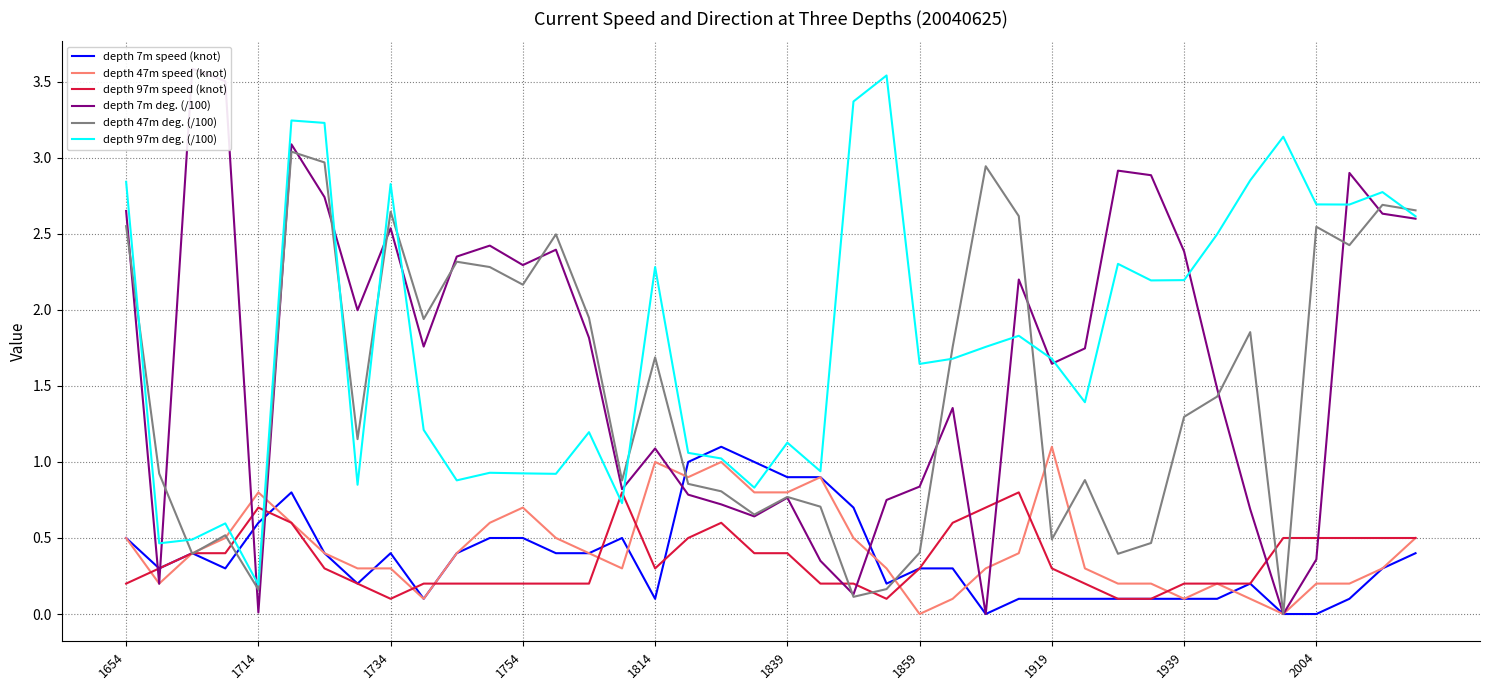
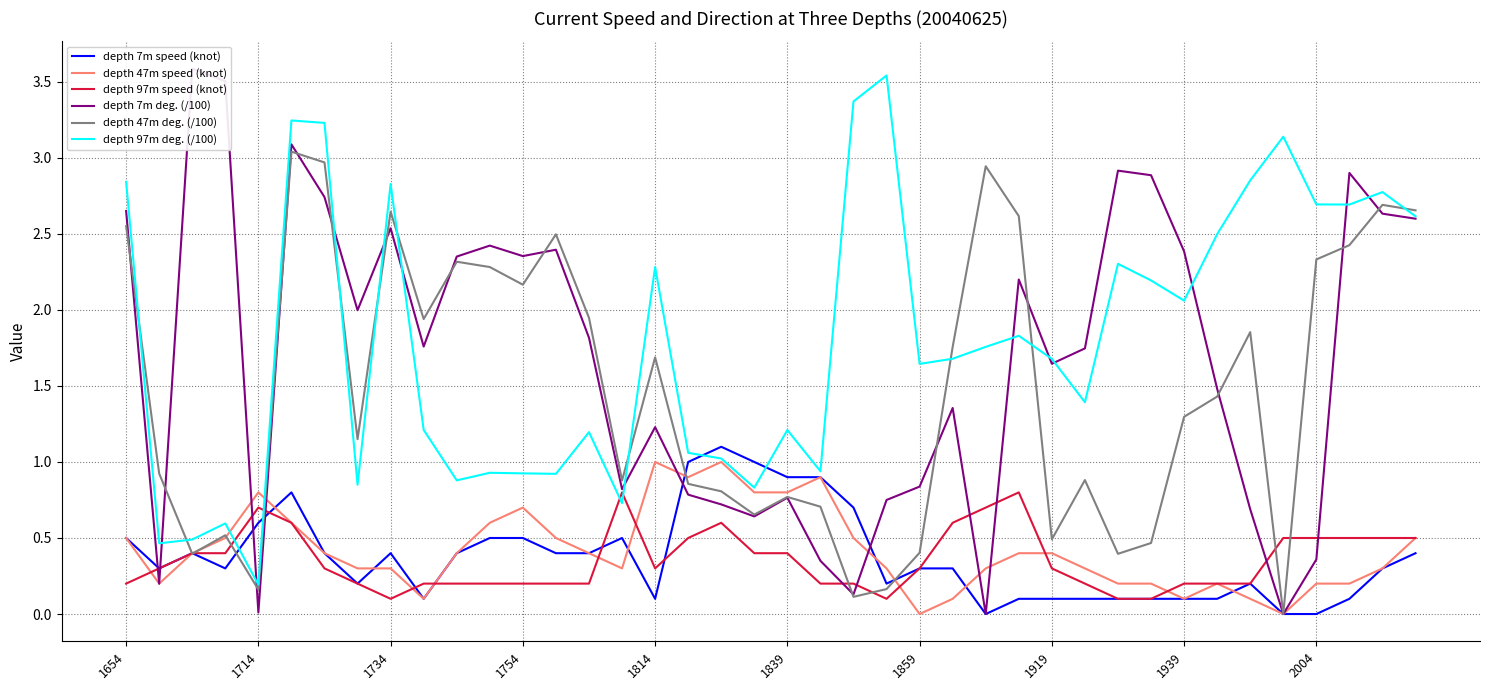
depth 7m deg. (/100), 1754: 2.30 -> 2.35
depth 7m deg. (/100), 1814: 1.09 -> 1.23
depth 97m deg. (/100), 1839: 1.13 -> 1.21
depth 47m speed (knot), 1919: 1.1 -> 0.4
depth 97m deg. (/100), 1939: 2.20 -> 2.06
depth 47m deg. (/100), 2004: 2.55 -> 2.33
